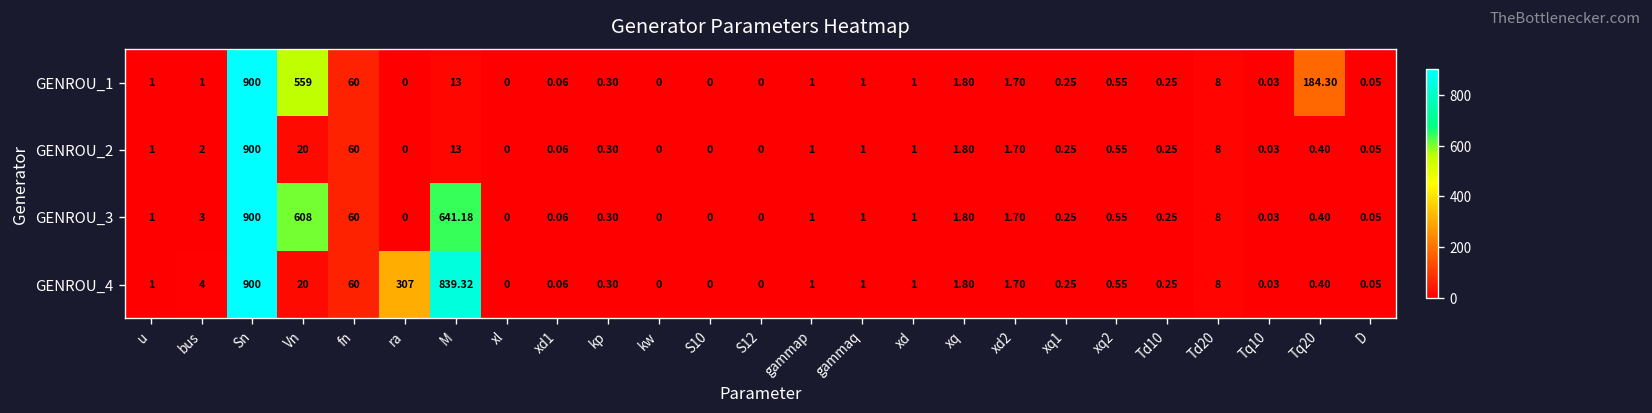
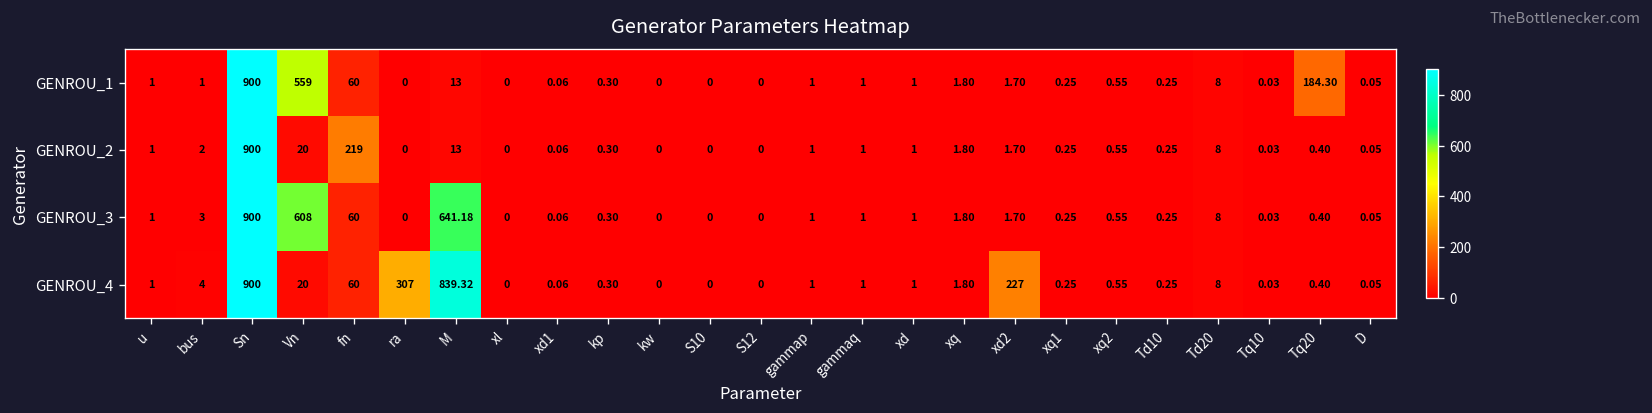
GENROU_2, fn: 60 -> 219
GENROU_4, xd2: 1.70 -> 227
